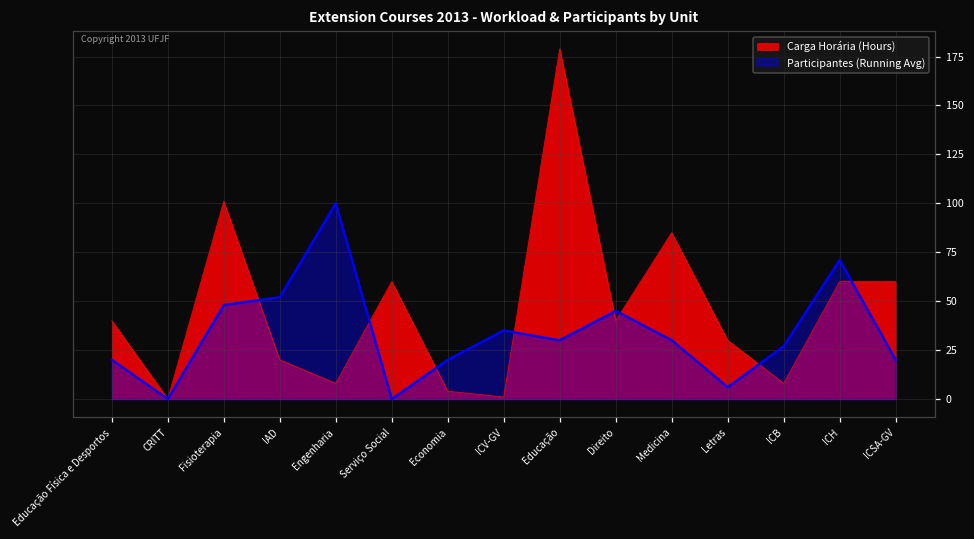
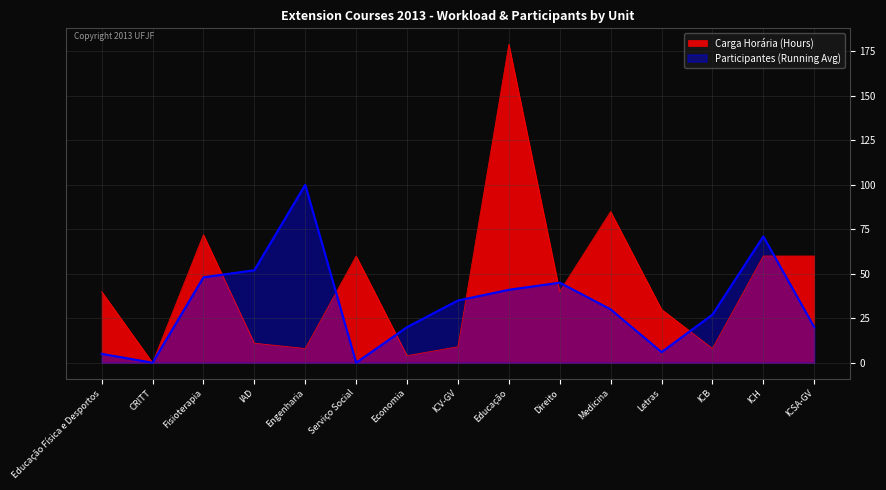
Participantes (Running Avg), Educação Física e Desportos: 20 -> 5
Carga Horária (Hours), Fisioterapia: 101 -> 72
Carga Horária (Hours), IAD: 20 -> 11
Carga Horária (Hours), ICV-GV: 1 -> 9
Participantes (Running Avg), Educação: 30 -> 41
